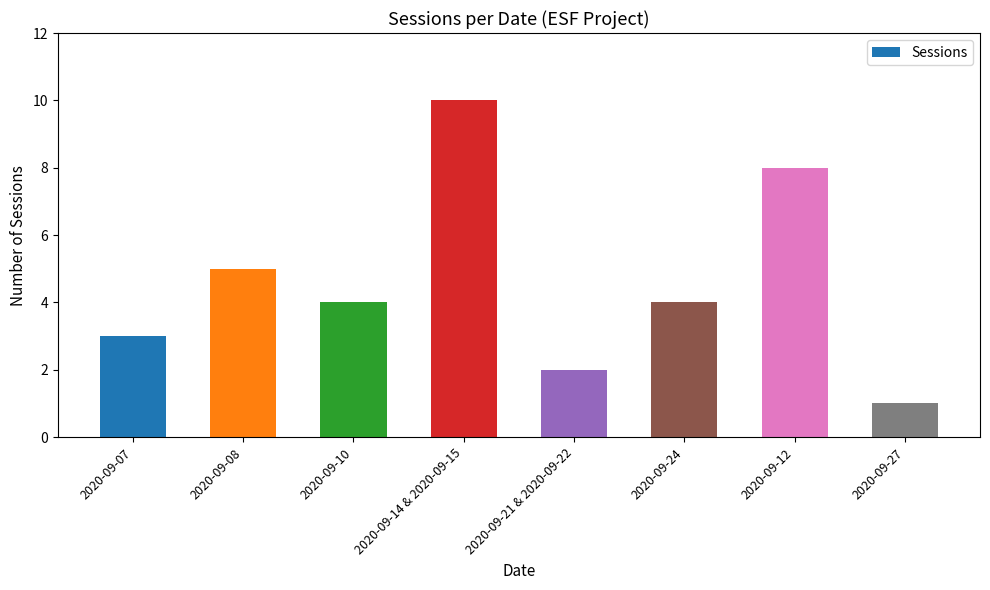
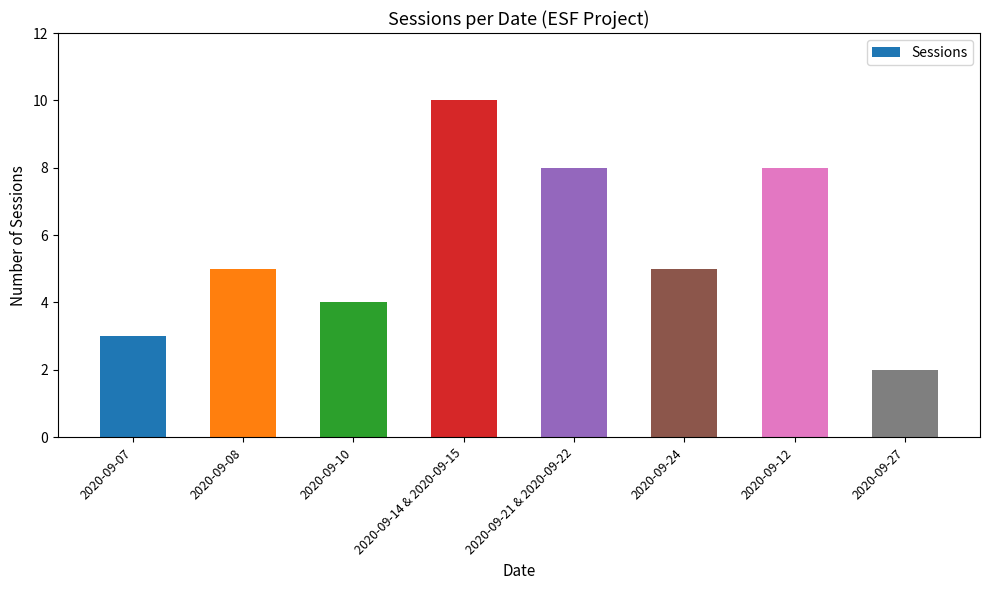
2020-09-21 & 2020-09-22: 2 -> 8
2020-09-24: 4 -> 5
2020-09-27: 1 -> 2
